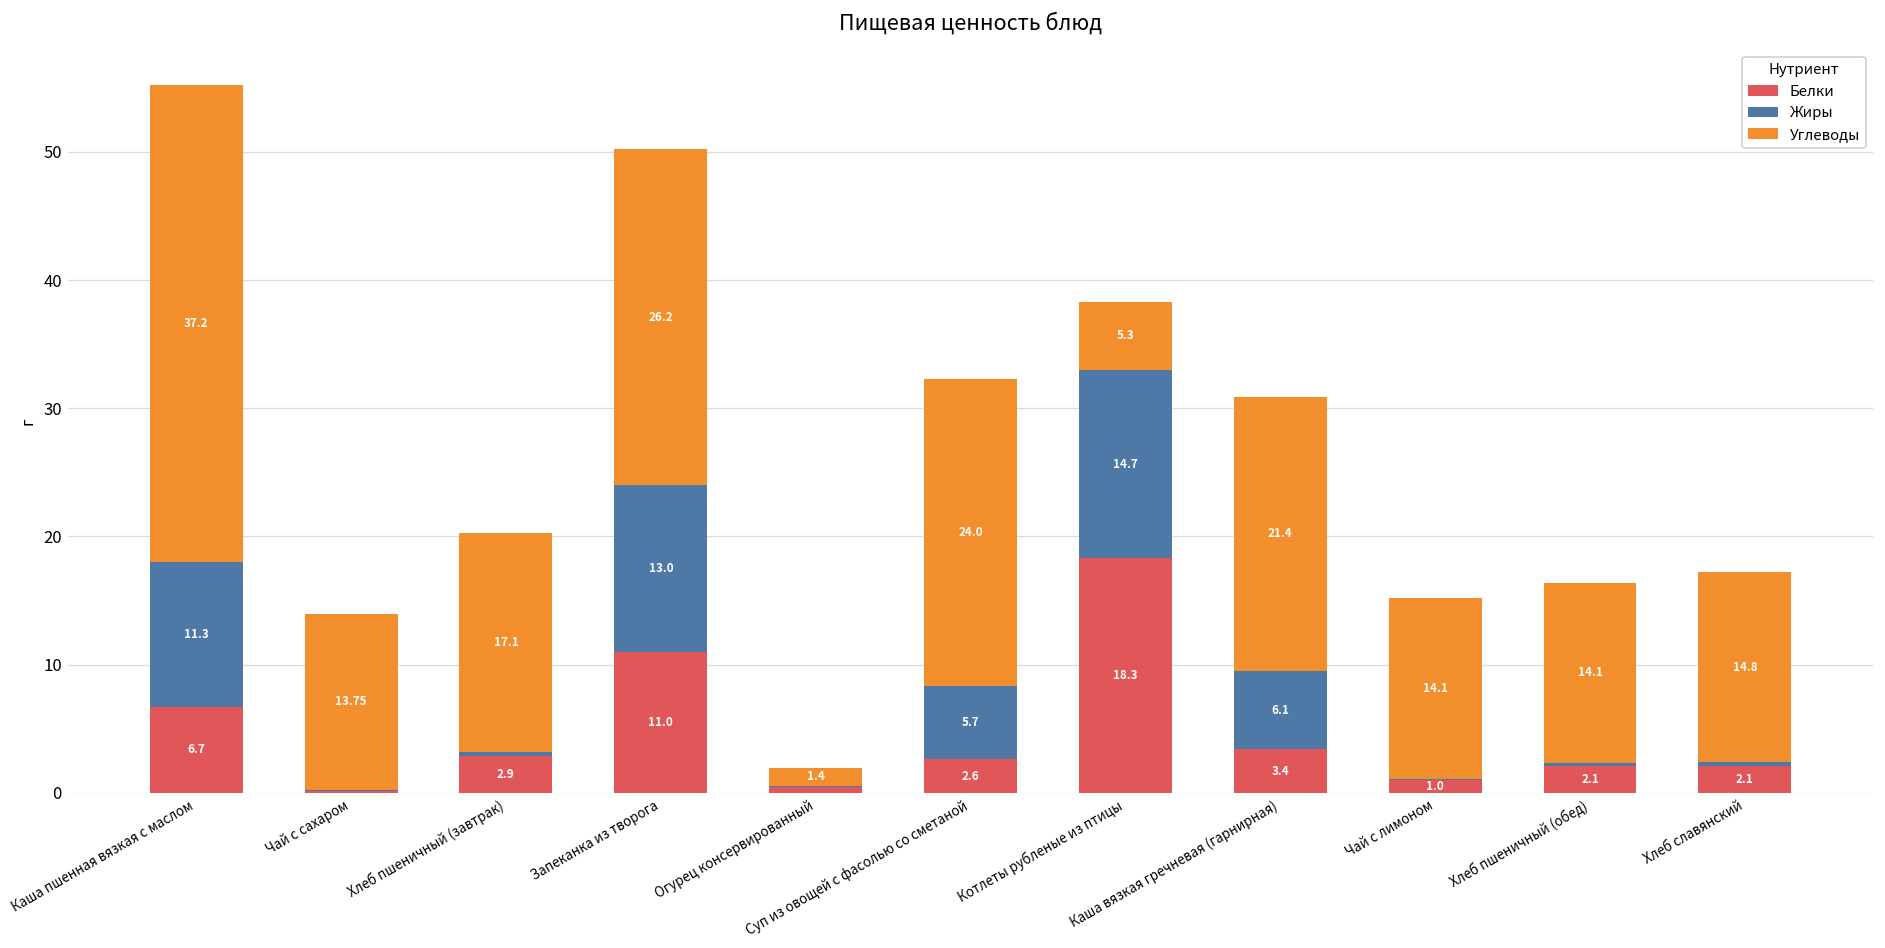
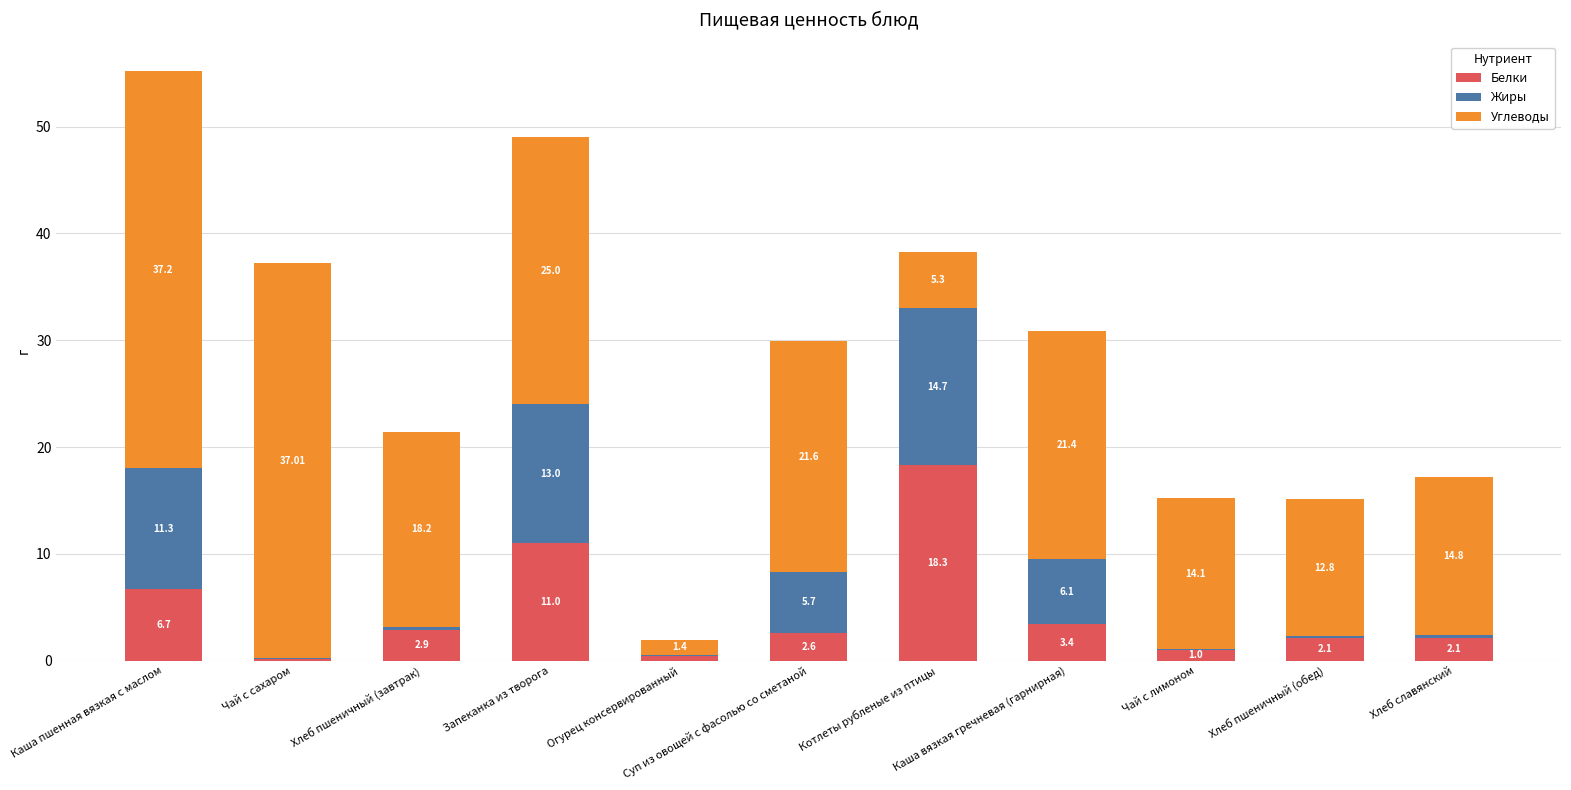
Углеводы, Чай с сахаром: 13.75 -> 37.01
Углеводы, Хлеб пшеничный (завтрак): 17.1 -> 18.2
Углеводы, Запеканка из творога: 26.2 -> 25.0
Углеводы, Суп из овощей с фасолью со сметаной: 24.0 -> 21.6
Углеводы, Хлеб пшеничный (обед): 14.1 -> 12.8
